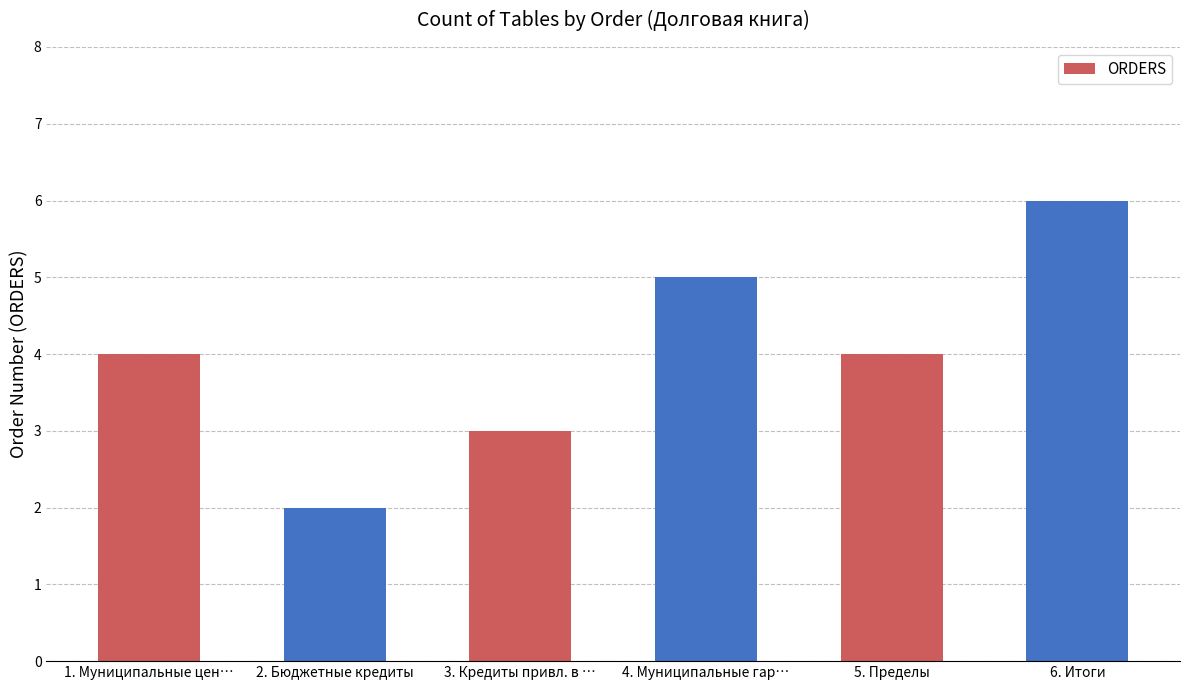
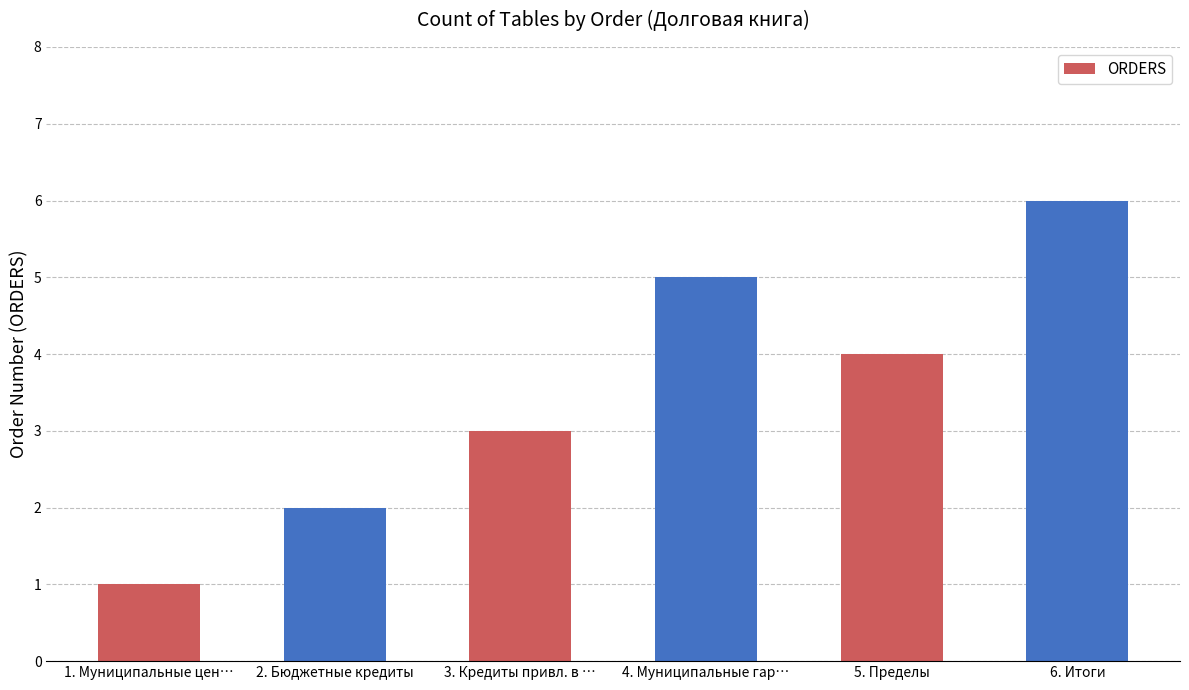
1. Муниципальные цен…: 4 -> 1
